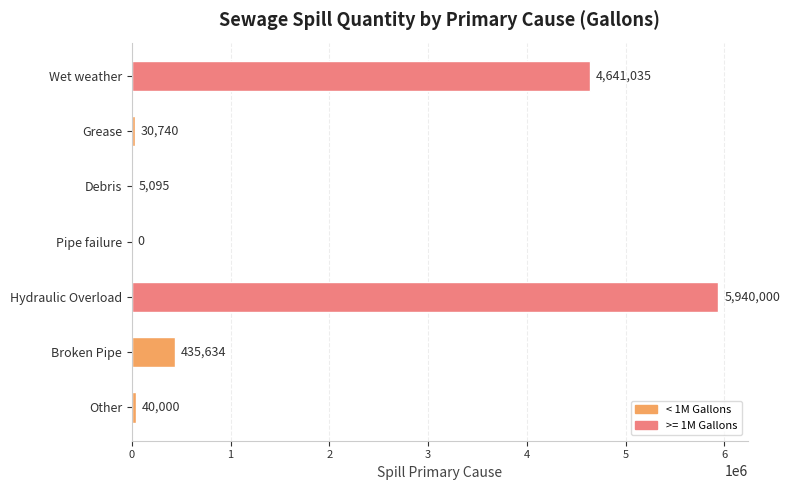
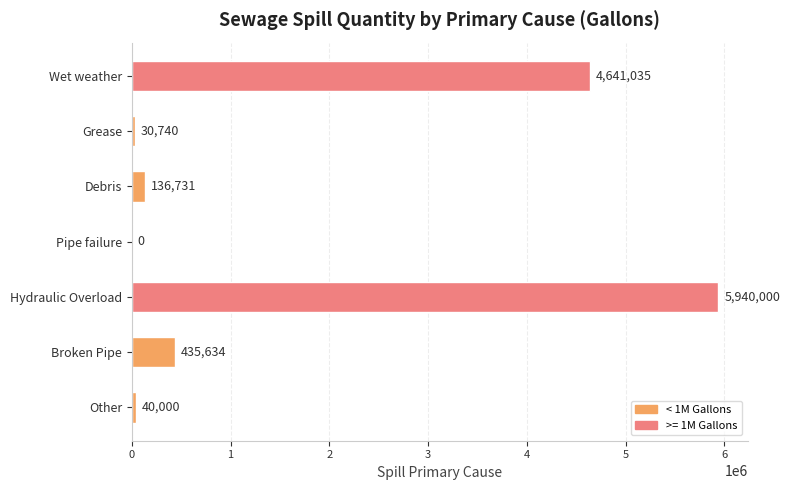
Debris: 5,095 -> 136,731
